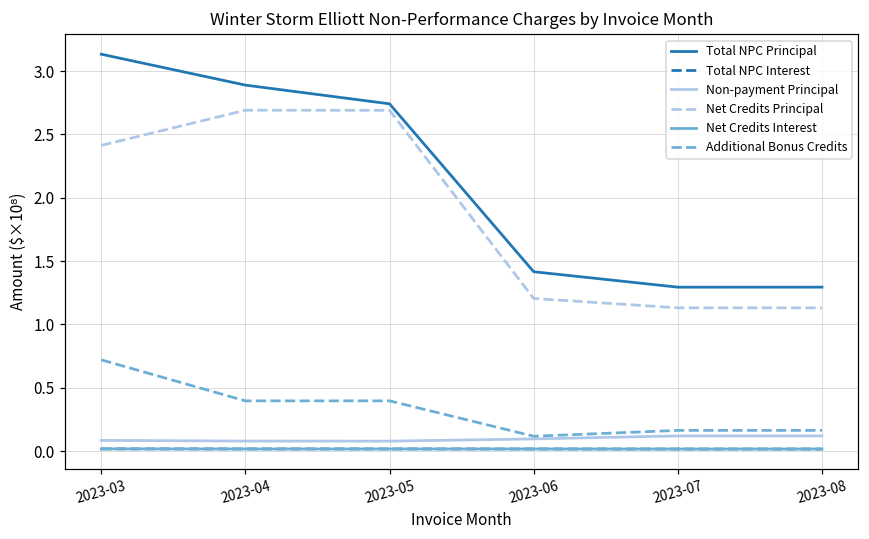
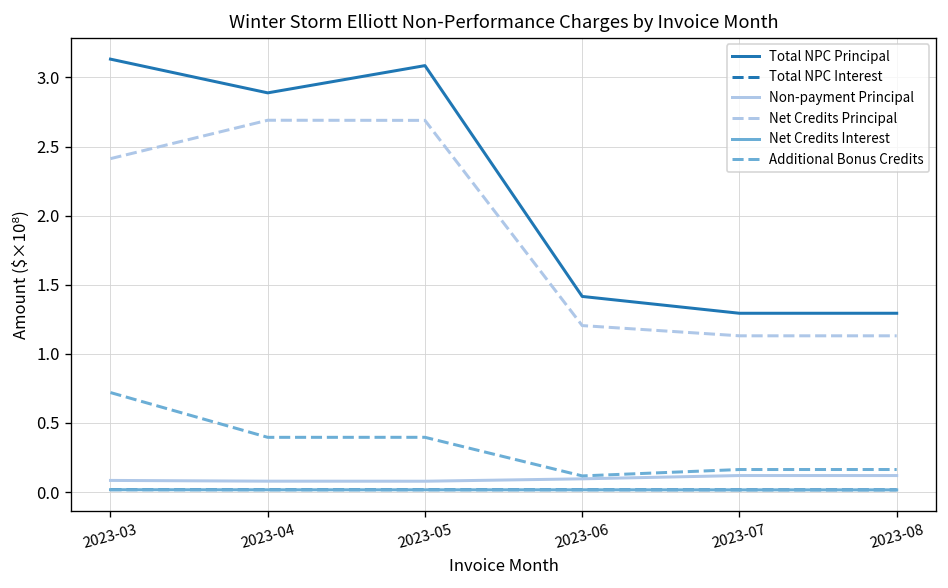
Total NPC Principal, 2023-05: 2.74 -> 3.09
